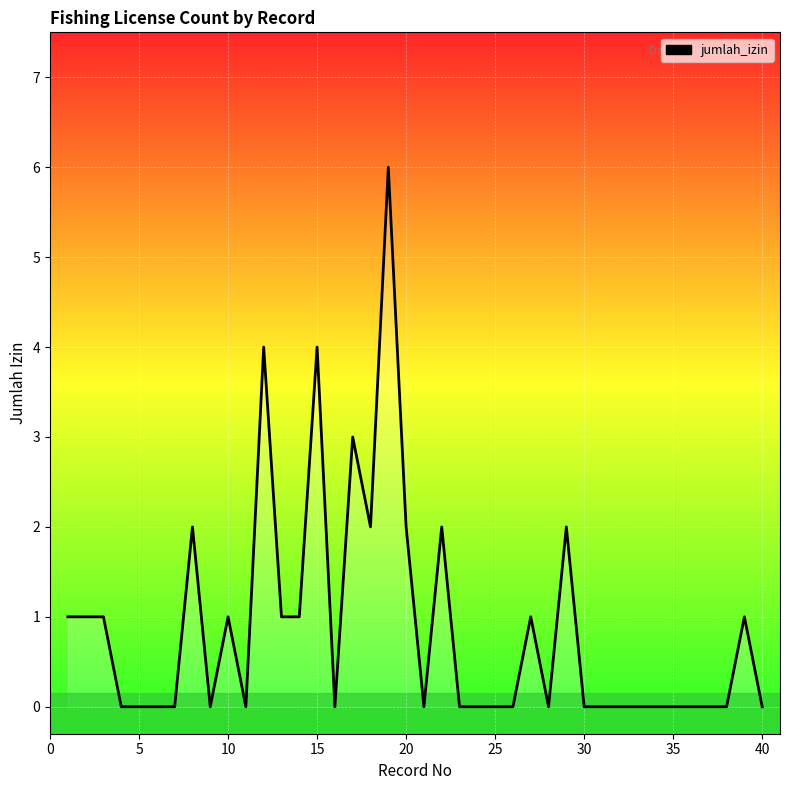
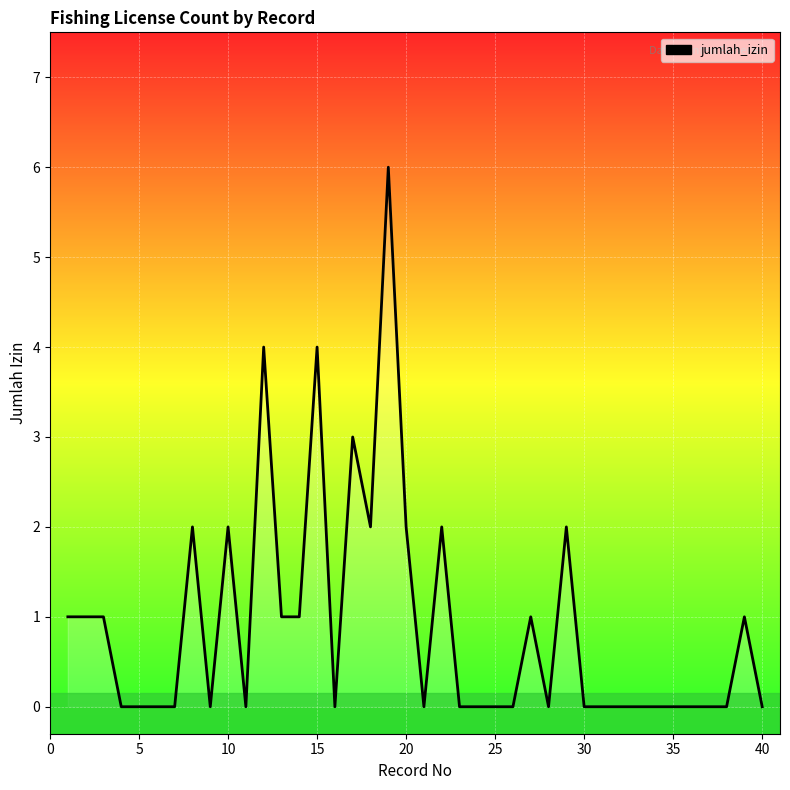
10: 1 -> 2
